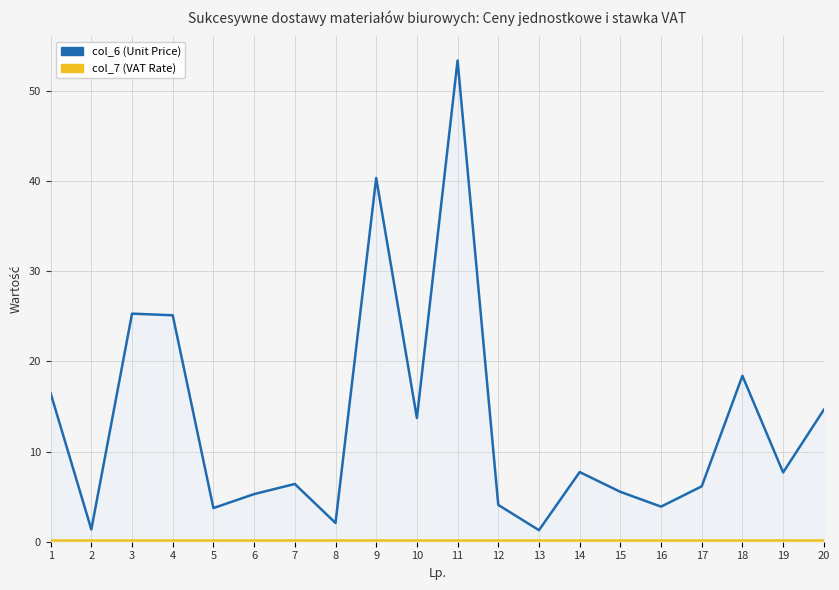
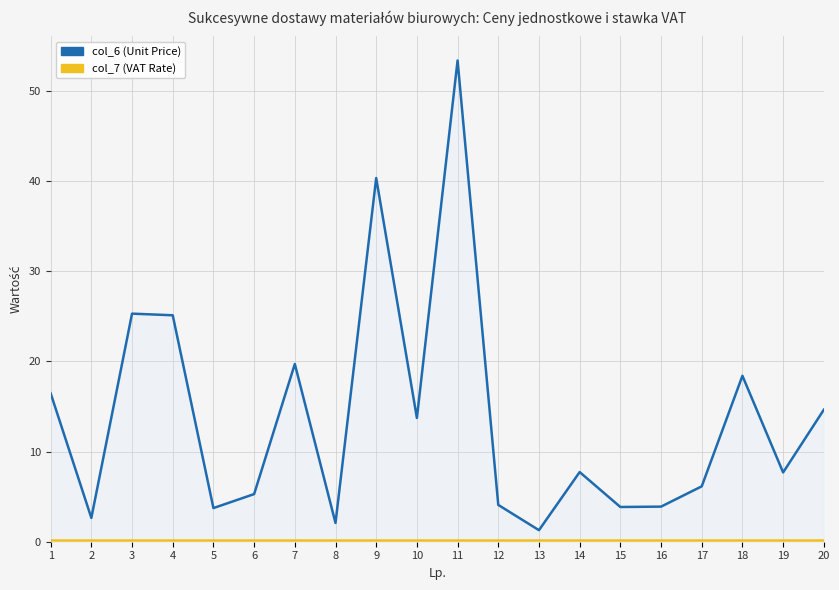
col_6 (Unit Price), 2: 1 -> 3
col_6 (Unit Price), 7: 6 -> 20
col_6 (Unit Price), 15: 6 -> 4
